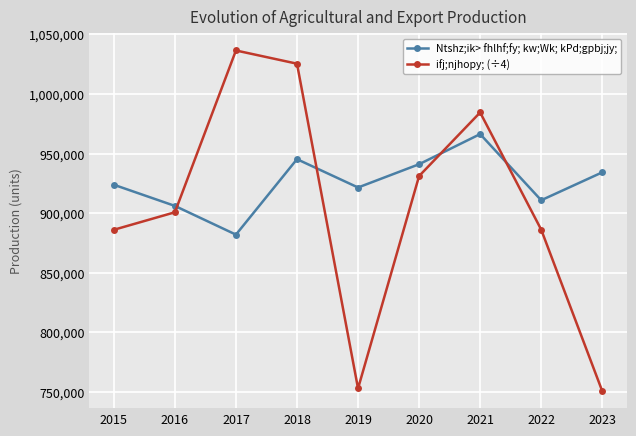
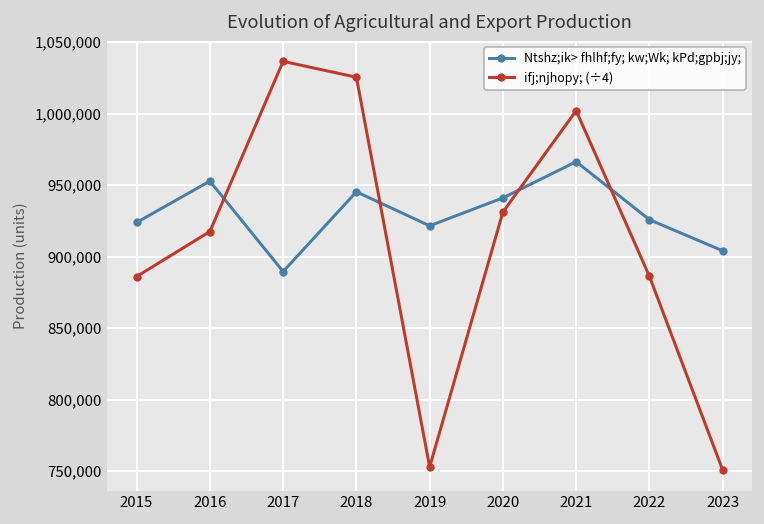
Ntshz;ik> fhlhf;fy; kw;Wk; kPd;gpbj;jy;, 2016: 906,000 -> 953,000
ifj;njhopy; (÷4), 2016: 901,000 -> 918,000
Ntshz;ik> fhlhf;fy; kw;Wk; kPd;gpbj;jy;, 2017: 882,000 -> 890,000
ifj;njhopy; (÷4), 2021: 984,000 -> 1,002,000
Ntshz;ik> fhlhf;fy; kw;Wk; kPd;gpbj;jy;, 2022: 911,000 -> 926,000
Ntshz;ik> fhlhf;fy; kw;Wk; kPd;gpbj;jy;, 2023: 934,000 -> 904,000
